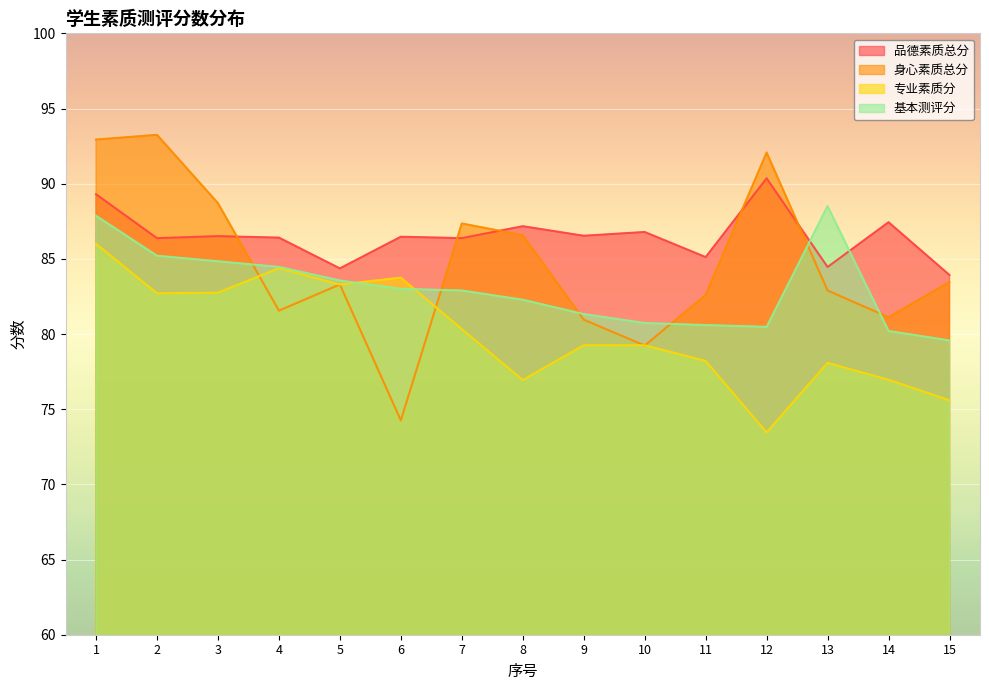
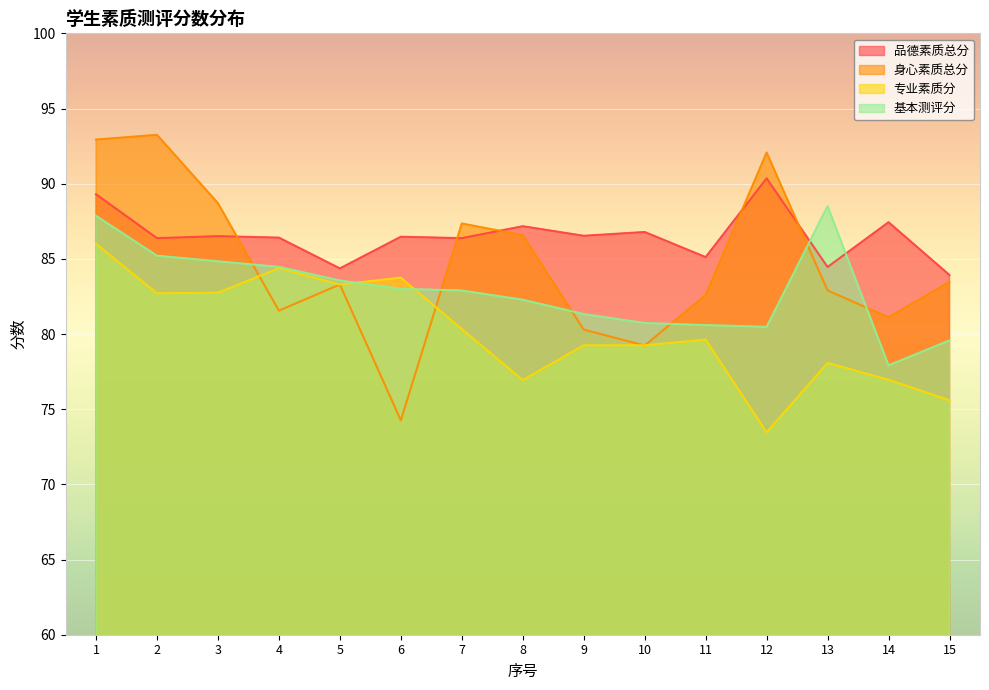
身心素质总分, 9: 81.0 -> 80.3
专业素质分, 11: 78.2 -> 79.6
基本测评分, 14: 80.2 -> 77.9
